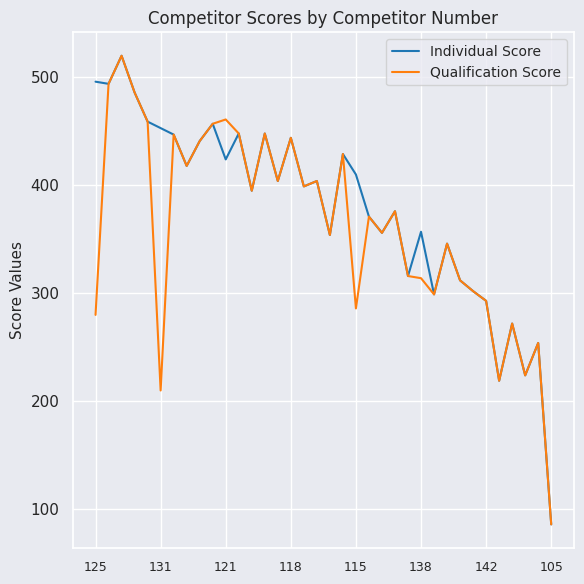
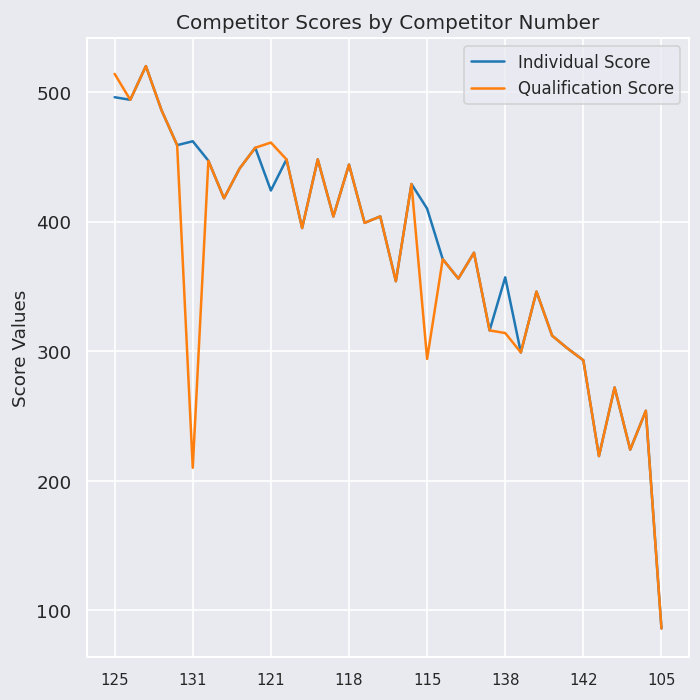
Qualification Score, 125: 280 -> 514
Individual Score, 131: 453 -> 462
Qualification Score, 115: 286 -> 294
